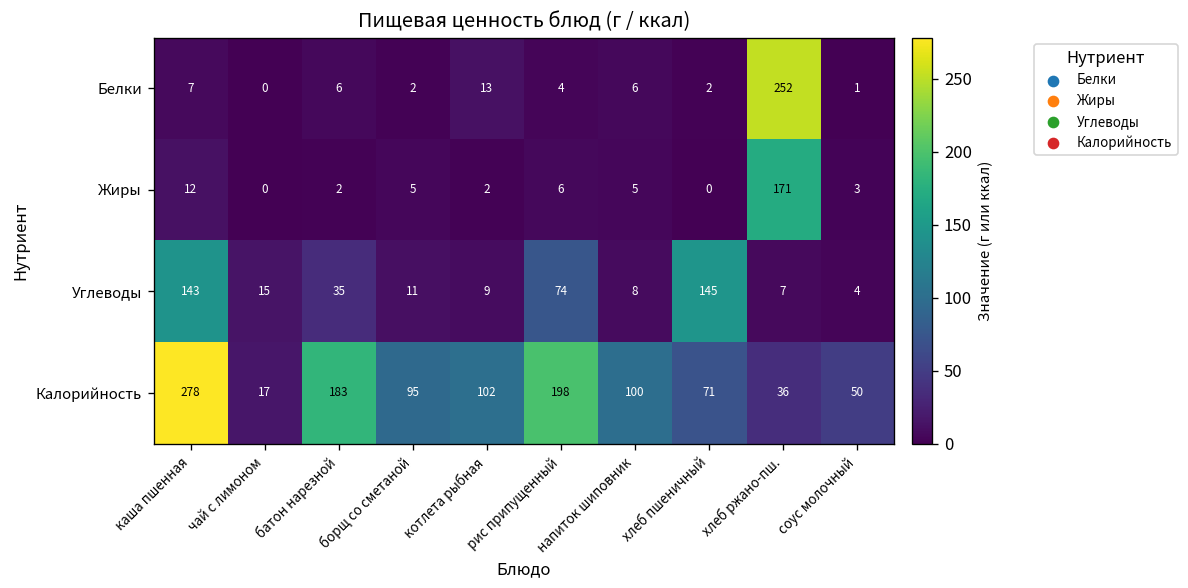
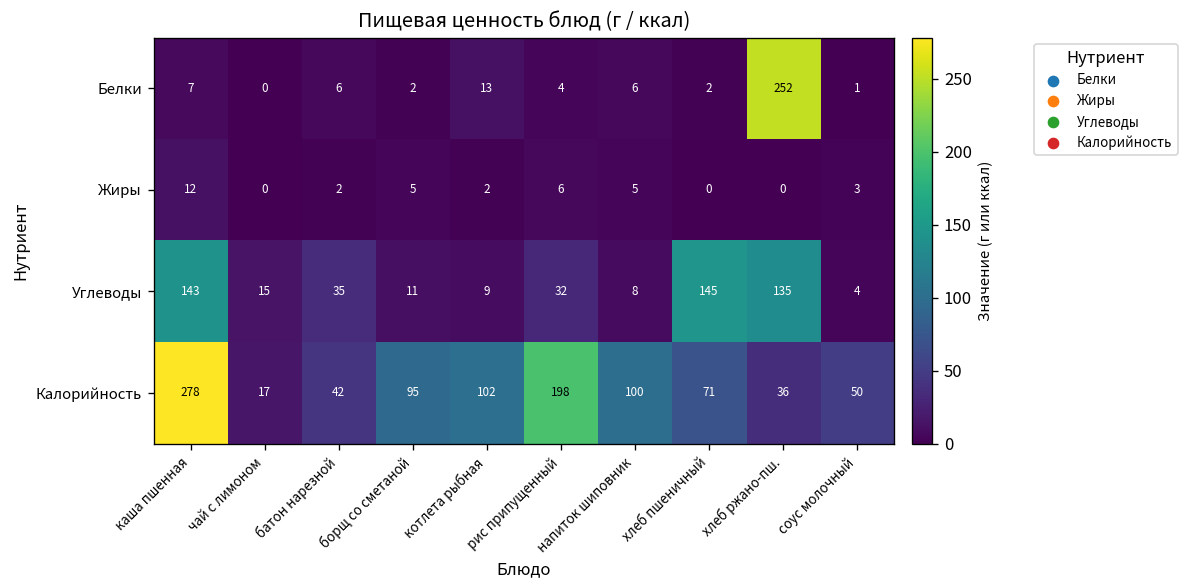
Жиры, хлеб ржано-пш.: 171 -> 0
Углеводы, рис припущенный: 74 -> 32
Углеводы, хлеб ржано-пш.: 7 -> 135
Калорийность, батон нарезной: 183 -> 42
